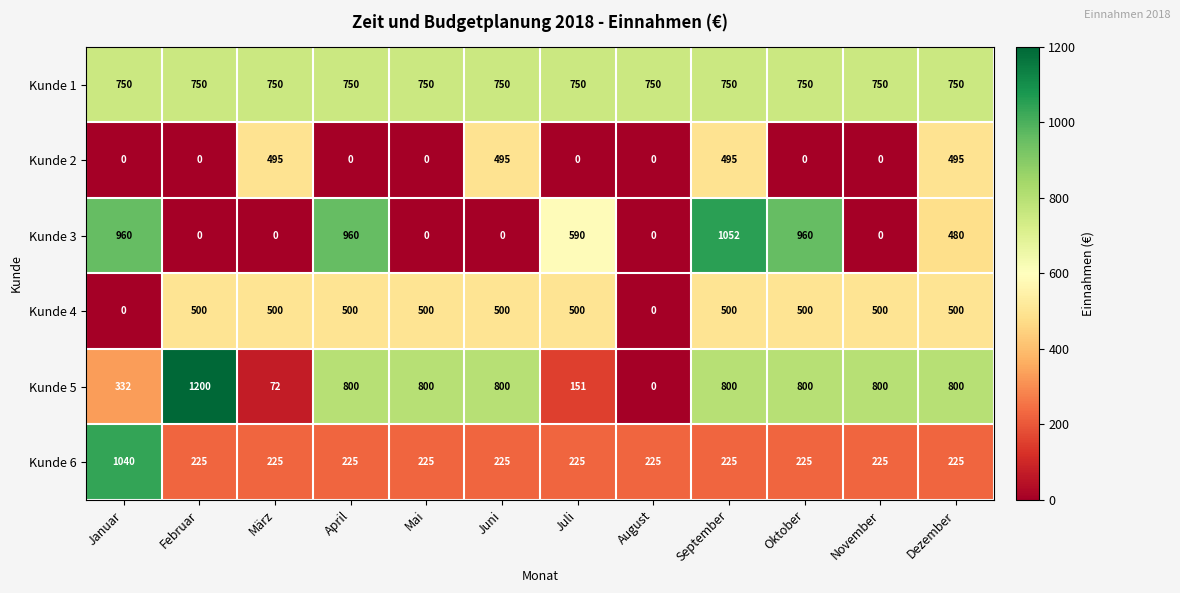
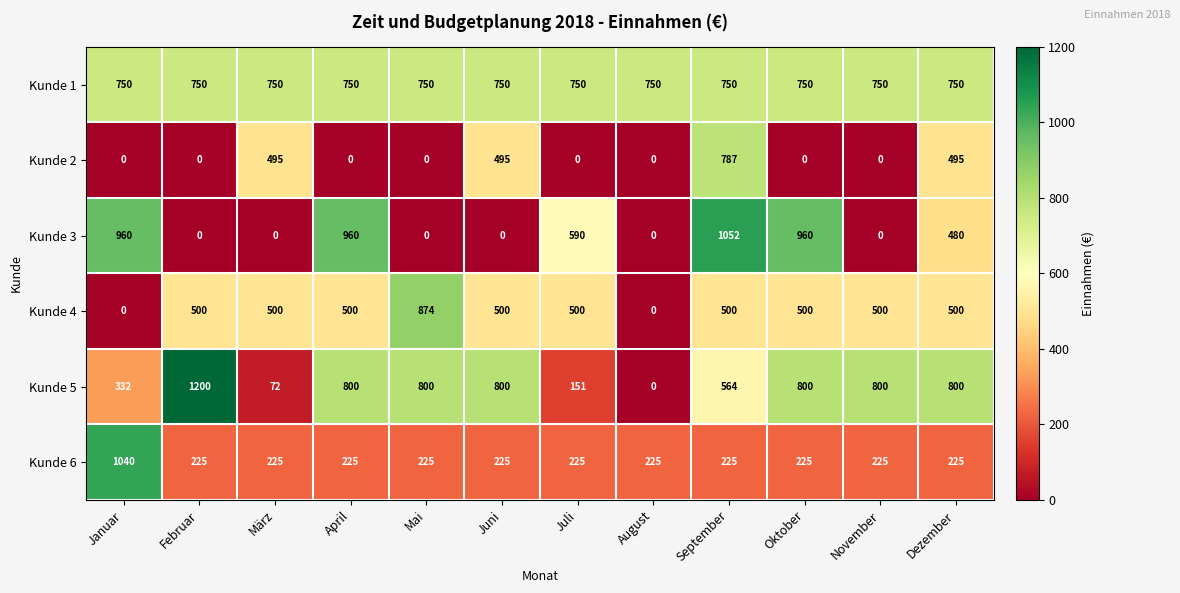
Kunde 2, September: 495 -> 787
Kunde 4, Mai: 500 -> 874
Kunde 5, September: 800 -> 564
